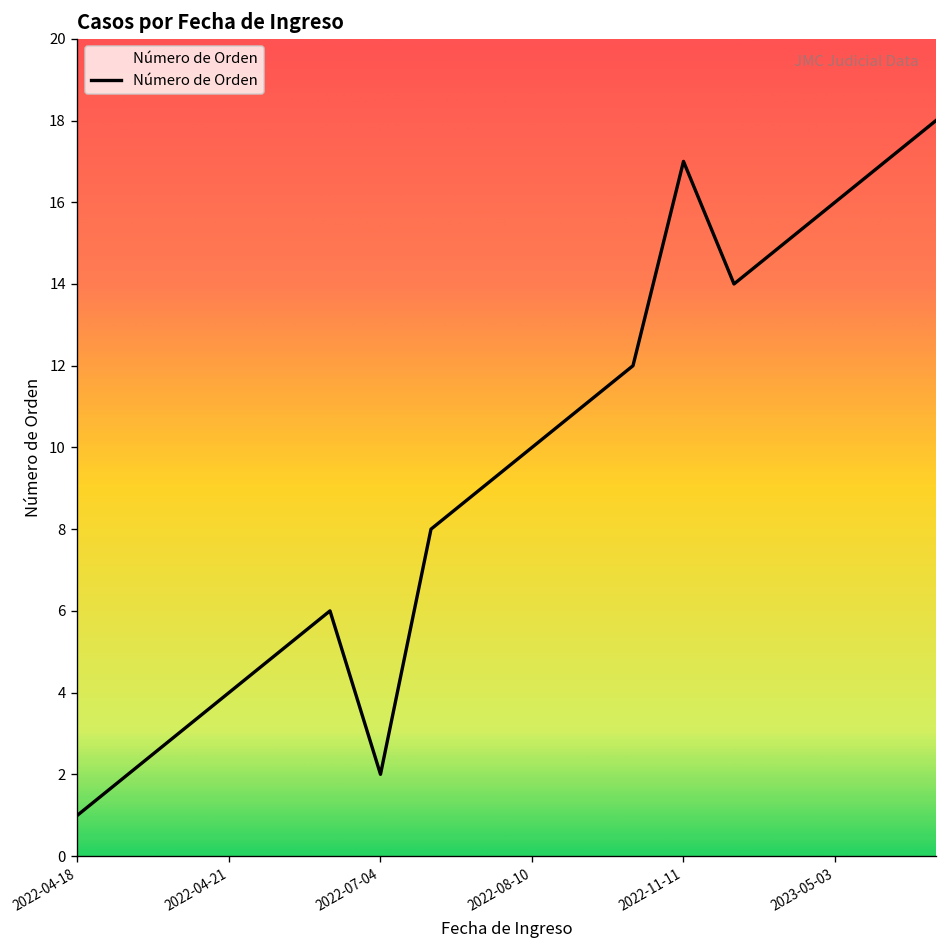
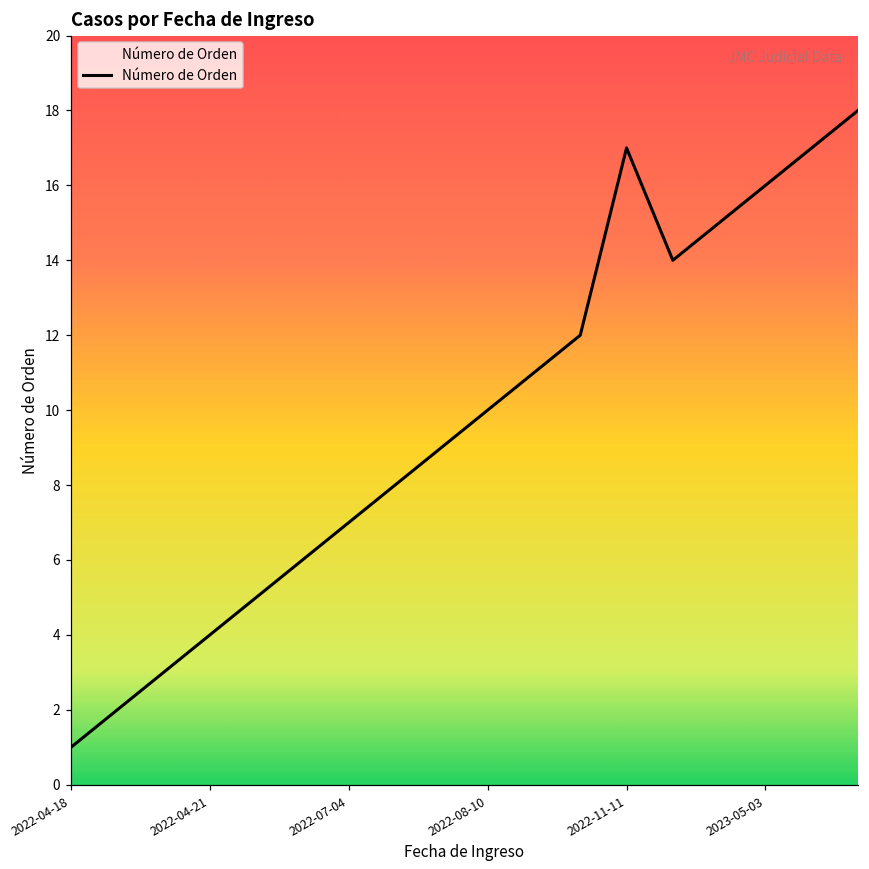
2022-07-04: 2 -> 7
